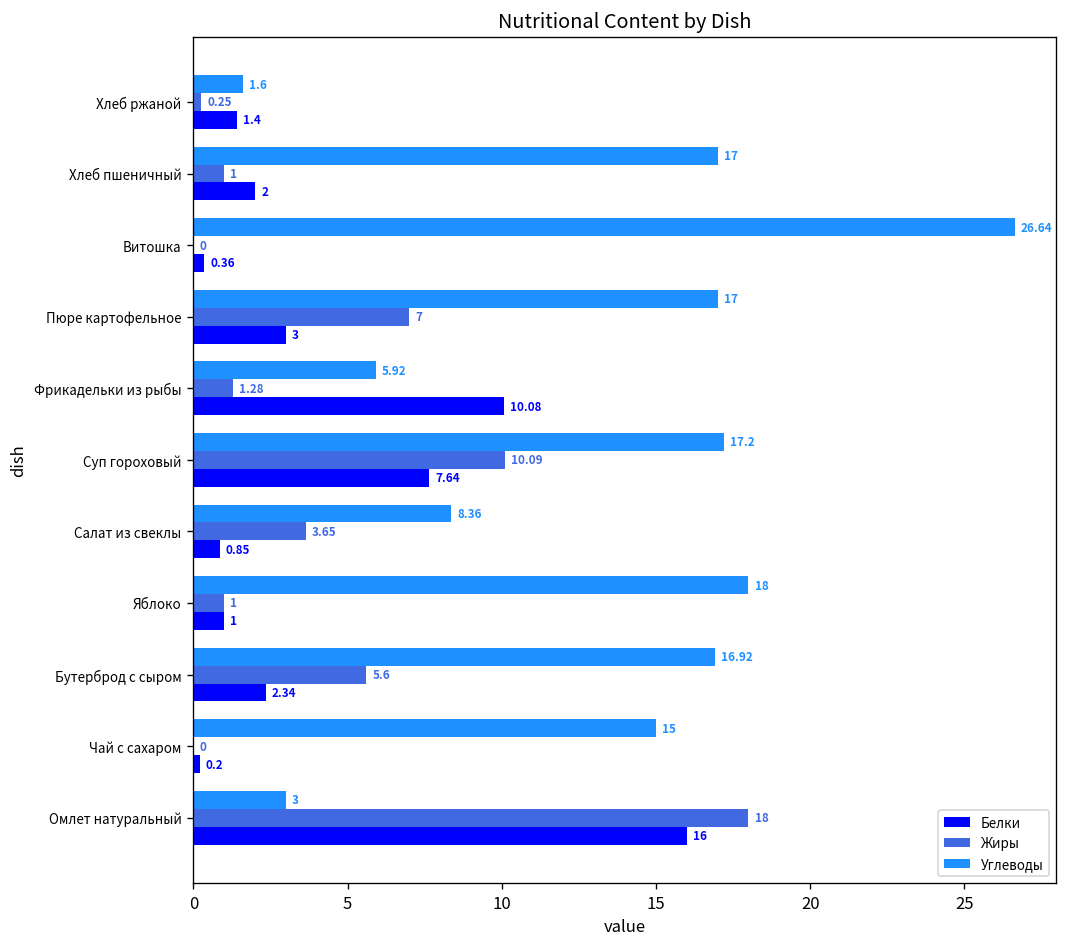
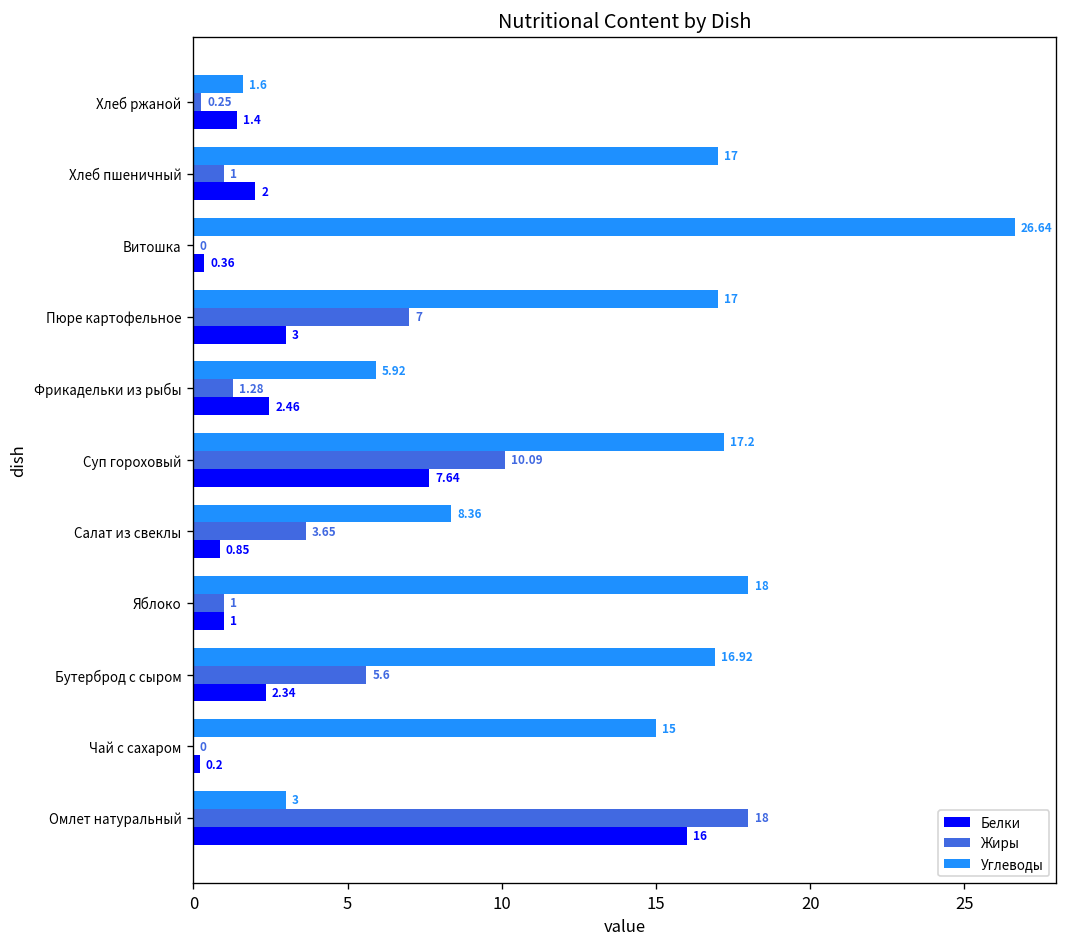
Белки, Фрикадельки из рыбы: 10.08 -> 2.46
